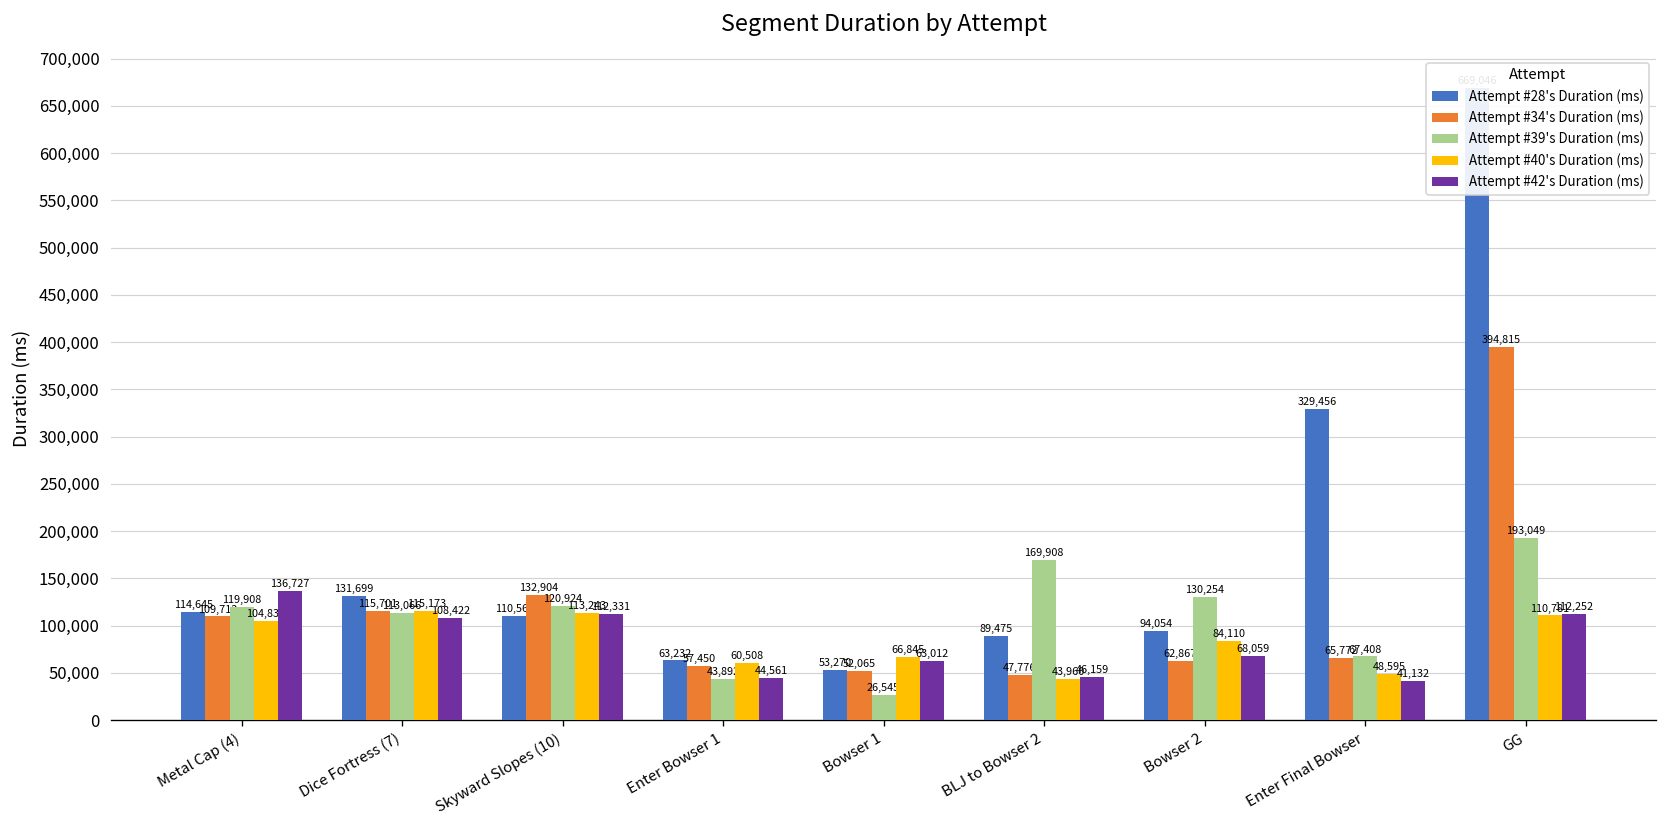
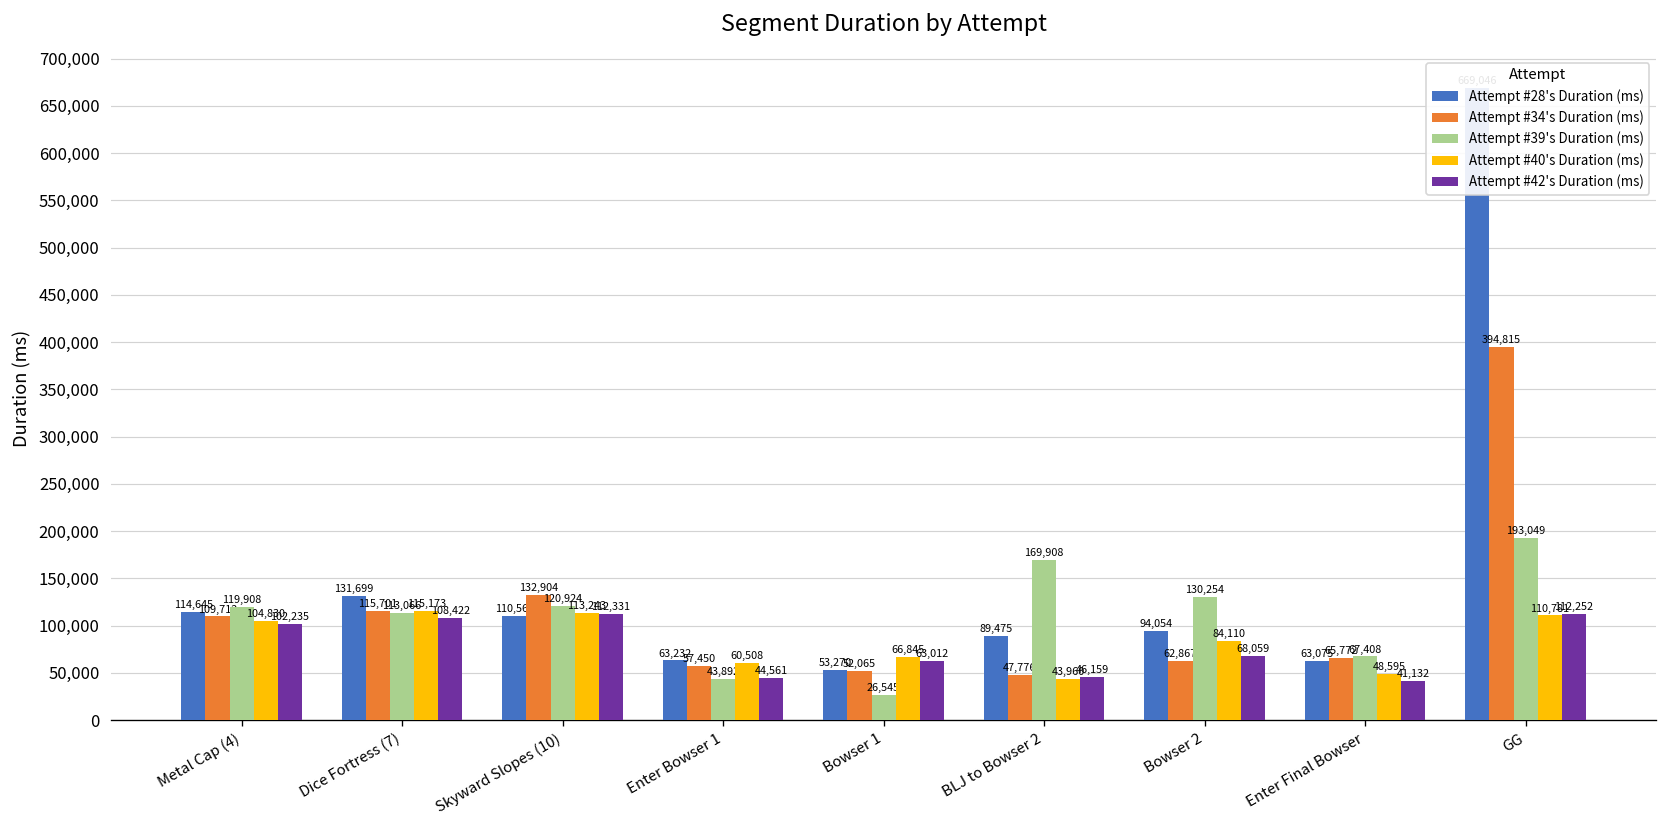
Attempt #42's Duration (ms), Metal Cap (4): 136,727 -> 102,235
Attempt #28's Duration (ms), Enter Final Bowser: 329,456 -> 63,075
